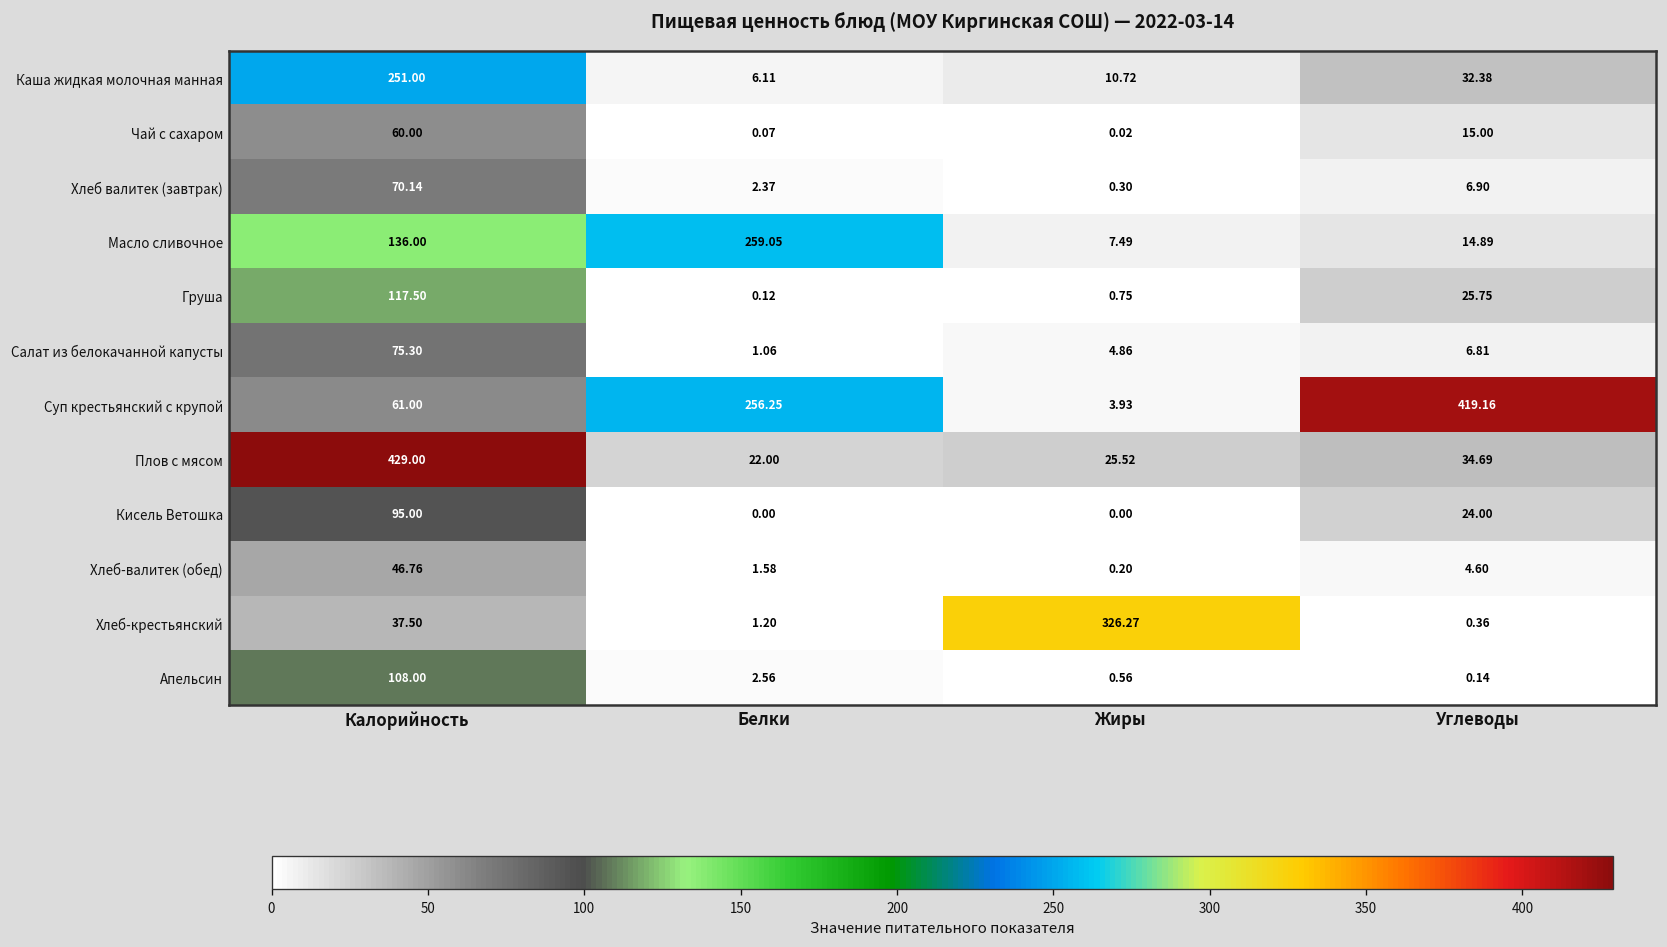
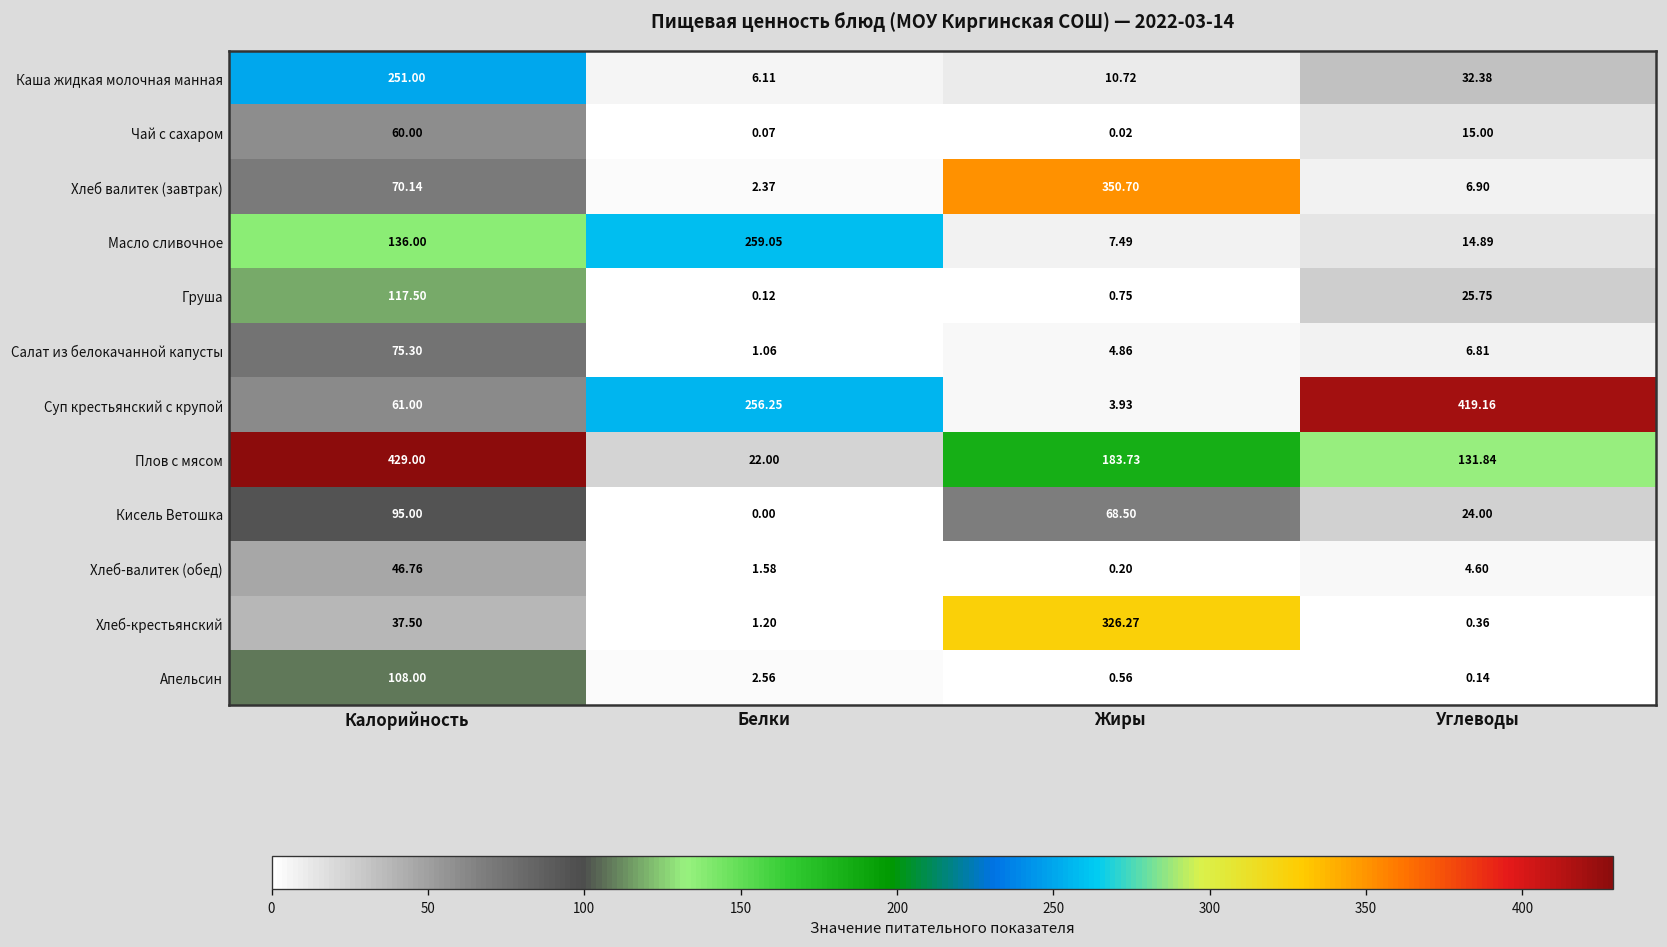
Хлеб валитек (завтрак), Жиры: 0.30 -> 350.70
Плов с мясом, Жиры: 25.52 -> 183.73
Плов с мясом, Углеводы: 34.69 -> 131.84
Кисель Ветошка, Жиры: 0.00 -> 68.50
